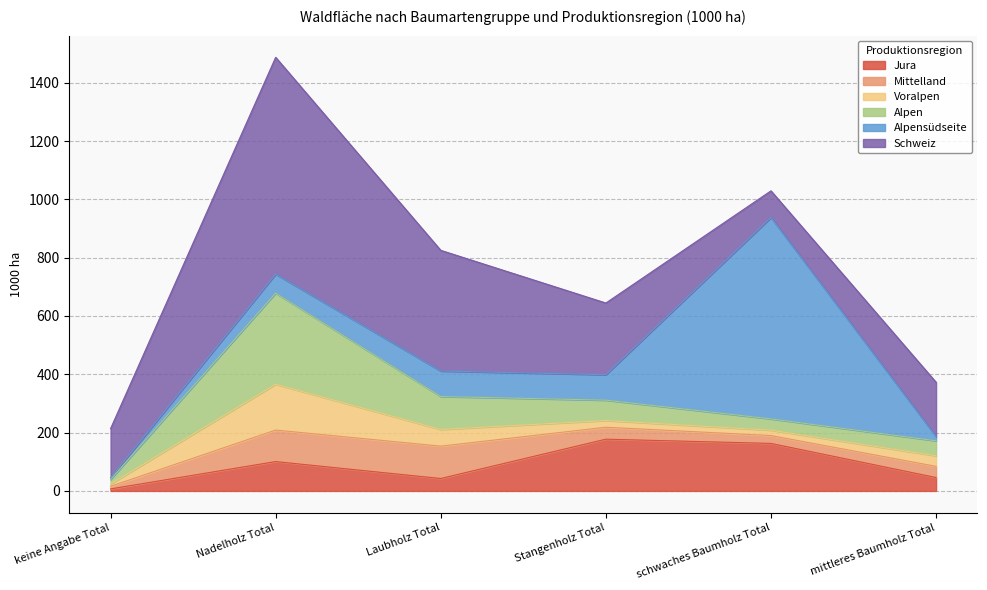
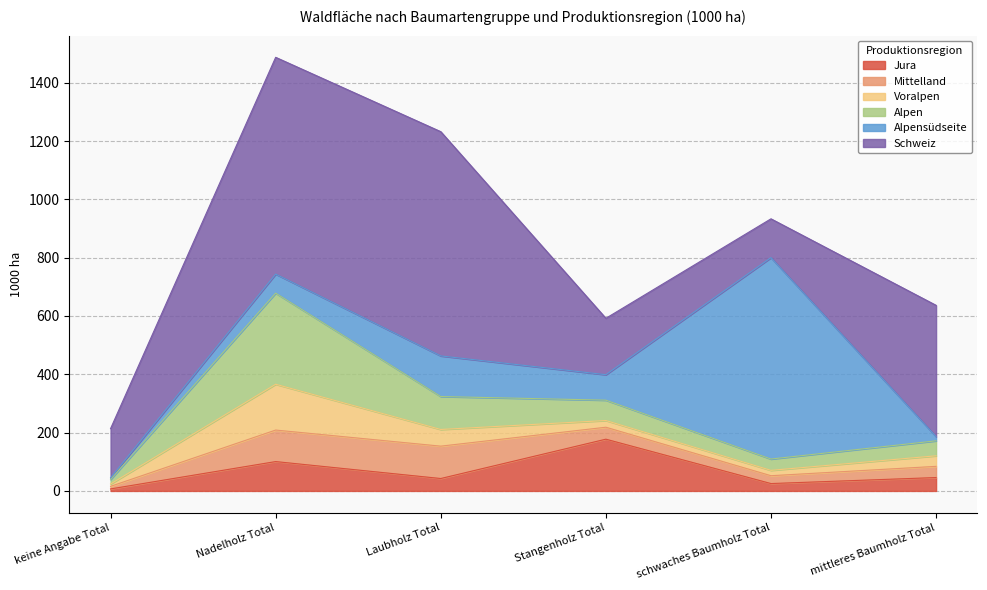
Alpensüdseite, Laubholz Total: 90 -> 140
Schweiz, Laubholz Total: 410 -> 770
Schweiz, Stangenholz Total: 250 -> 190
Jura, schwaches Baumholz Total: 160 -> 30
Schweiz, schwaches Baumholz Total: 90 -> 130
Schweiz, mittleres Baumholz Total: 190 -> 450
